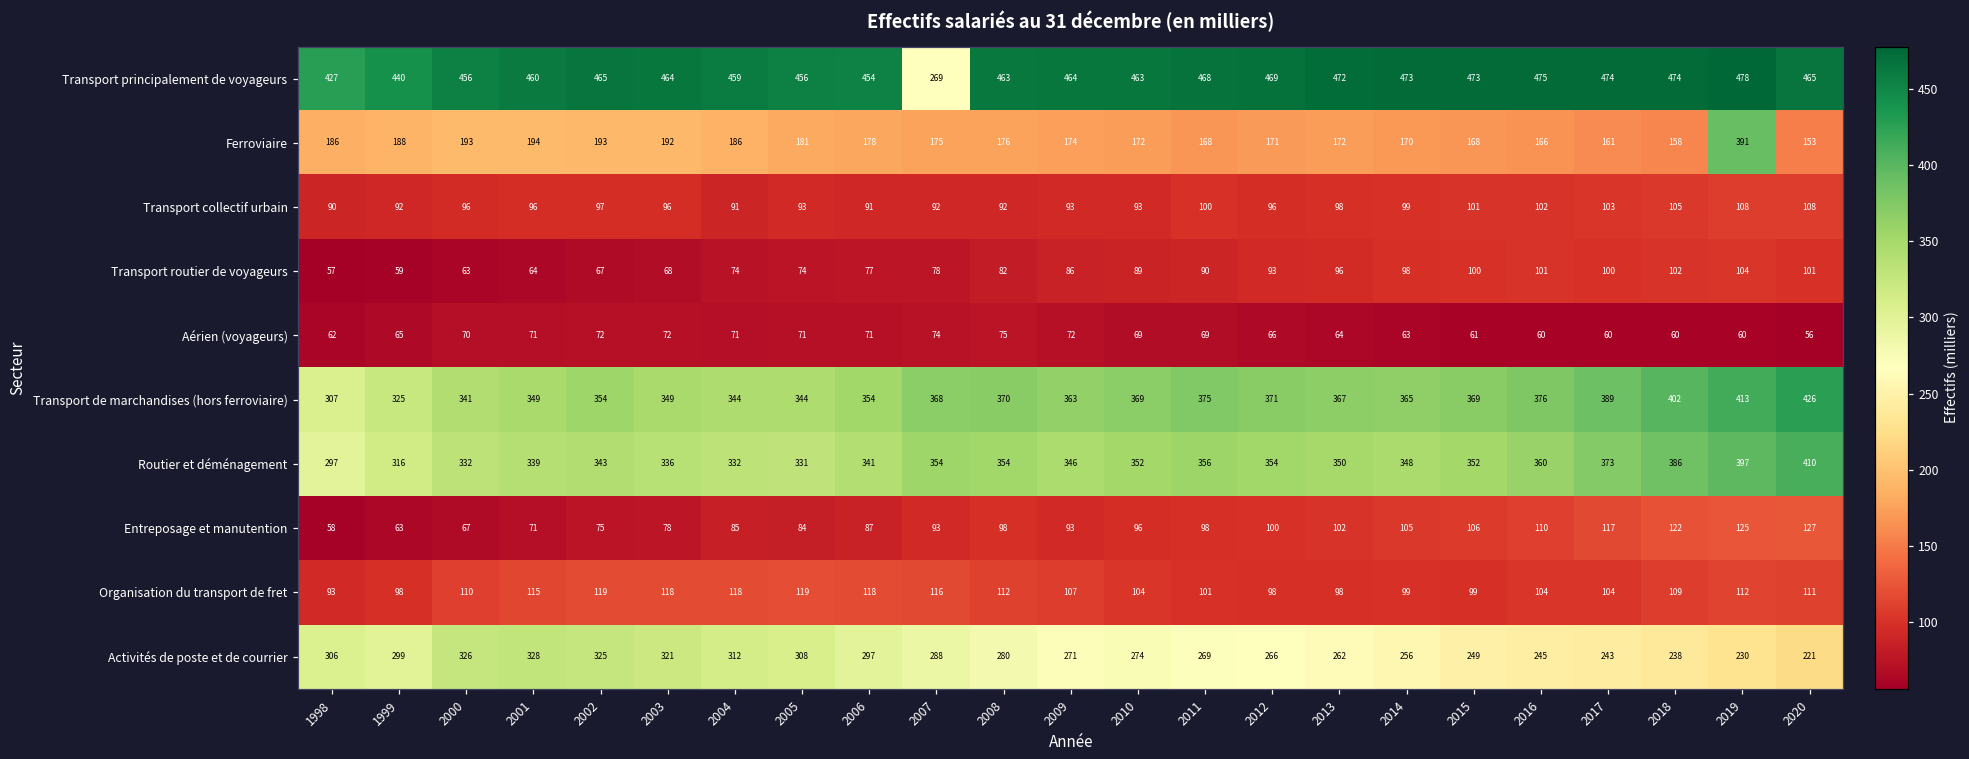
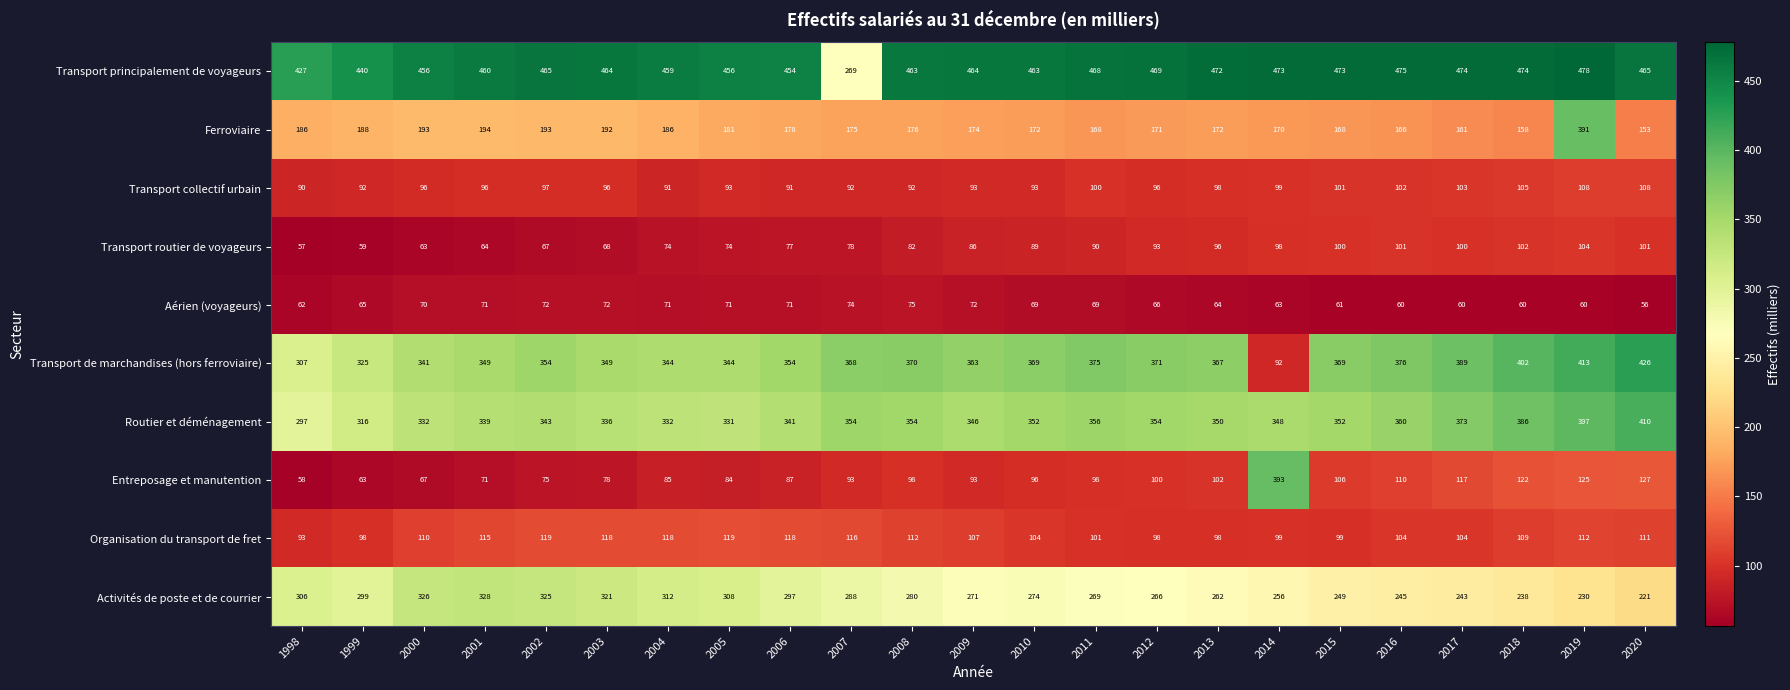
Transport de marchandises (hors ferroviaire), 2014: 365 -> 92
Entreposage et manutention, 2014: 105 -> 393
